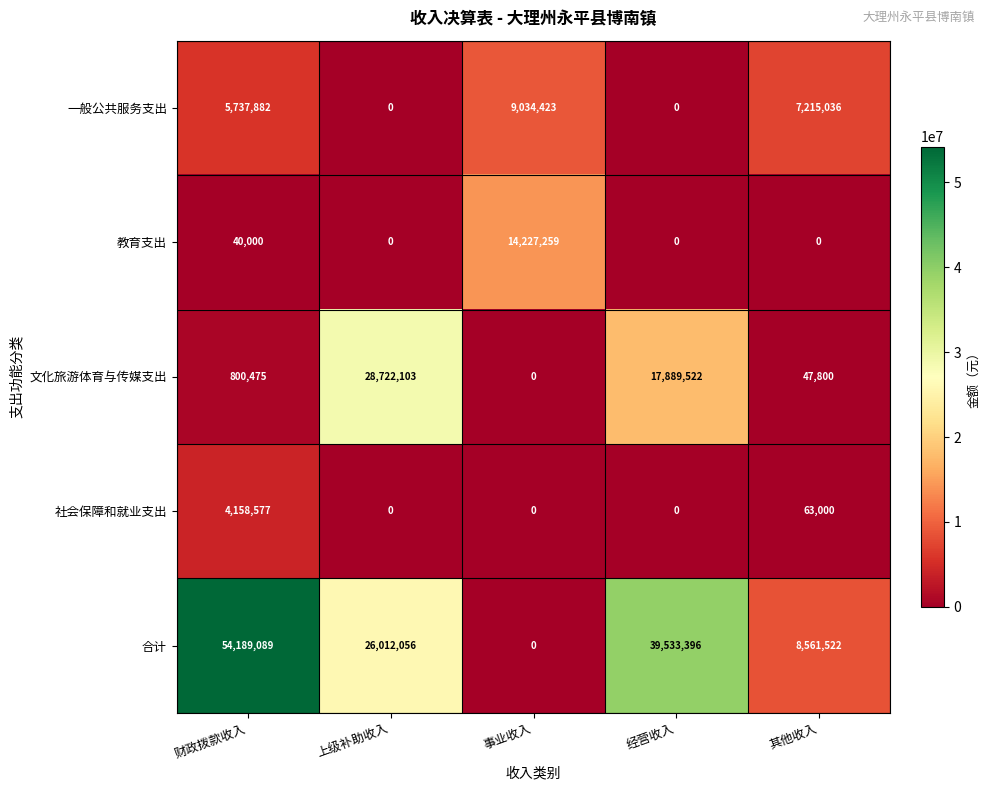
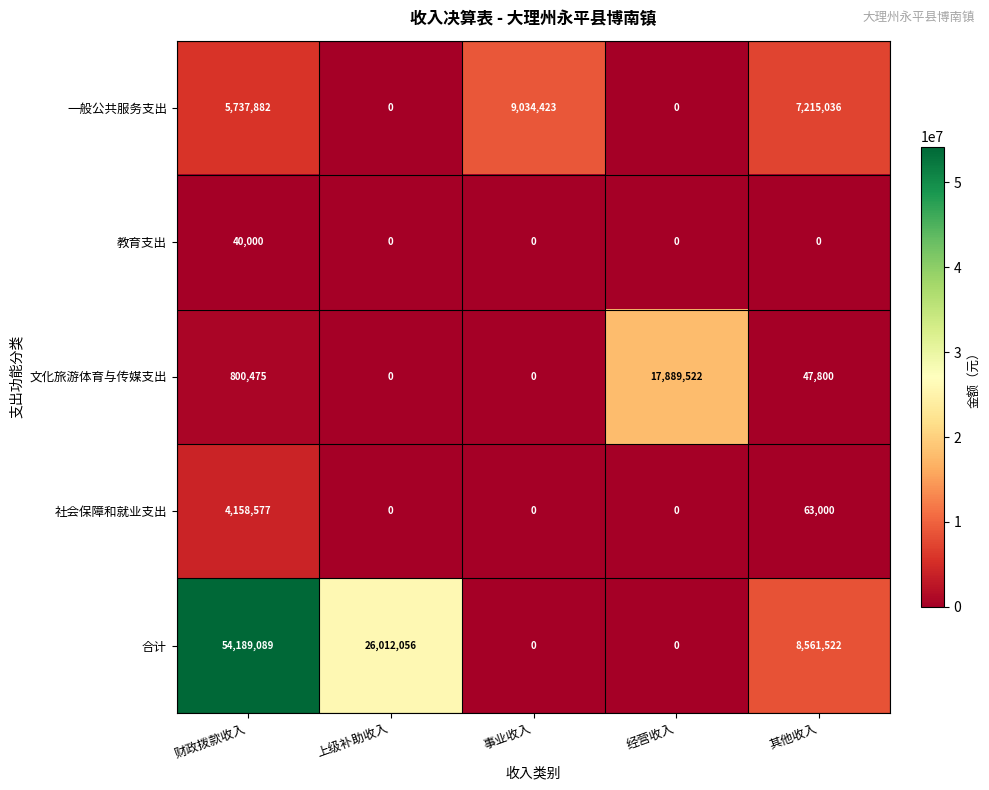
教育支出, 事业收入: 14,227,259 -> 0
文化旅游体育与传媒支出, 上级补助收入: 28,722,103 -> 0
合计, 经营收入: 39,533,396 -> 0
